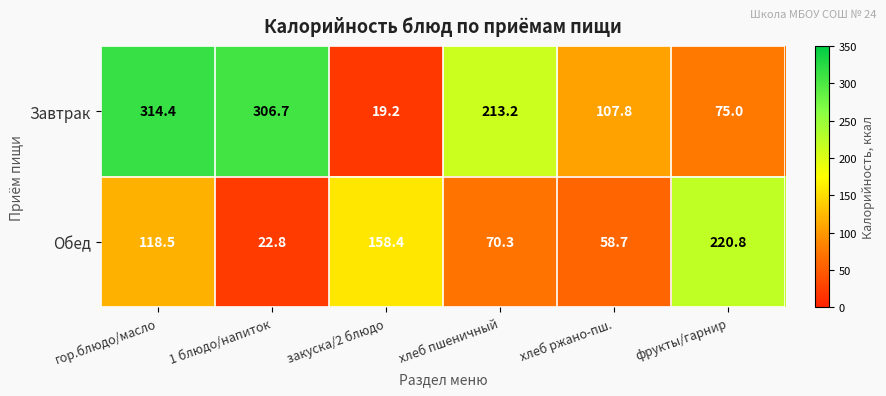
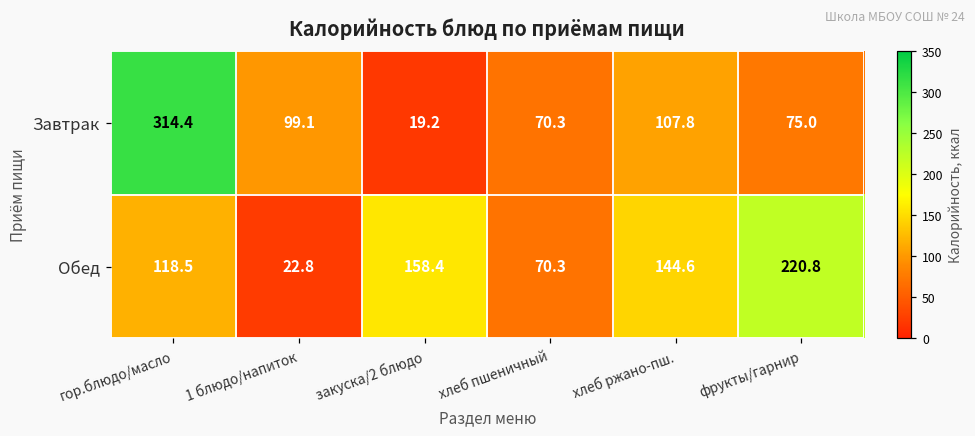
Завтрак, 1 блюдо/напиток: 306.7 -> 99.1
Завтрак, хлеб пшеничный: 213.2 -> 70.3
Обед, хлеб ржано-пш.: 58.7 -> 144.6
